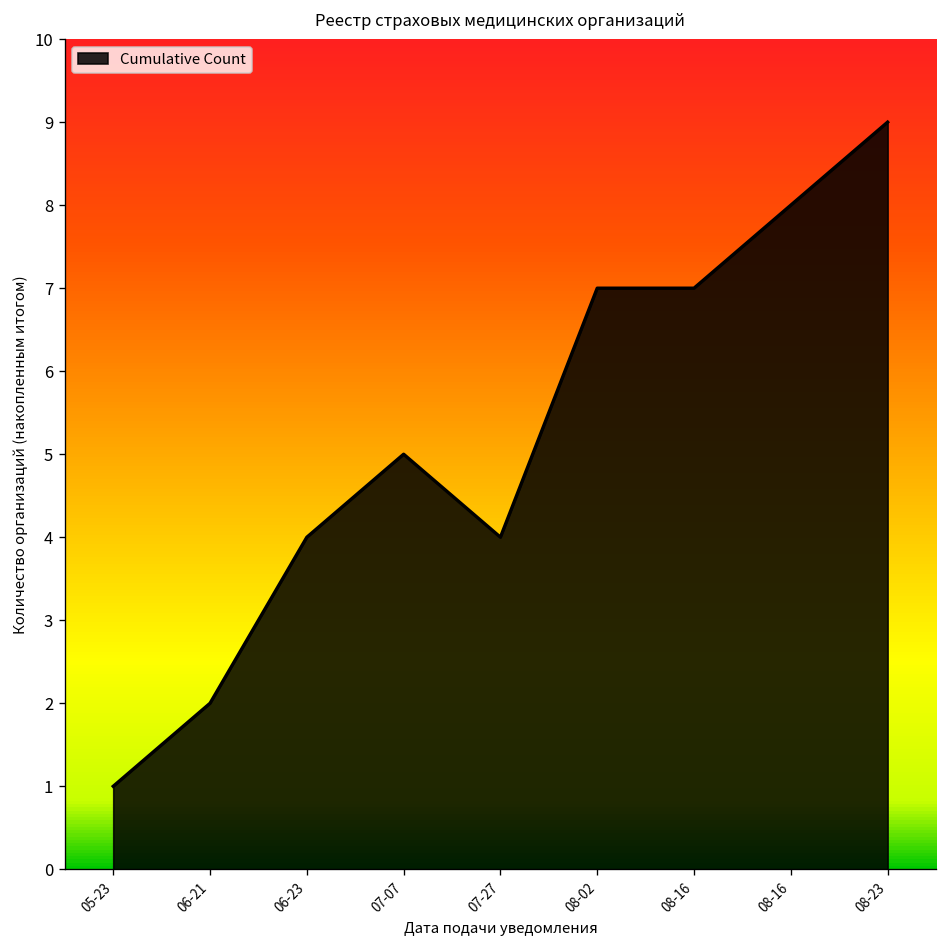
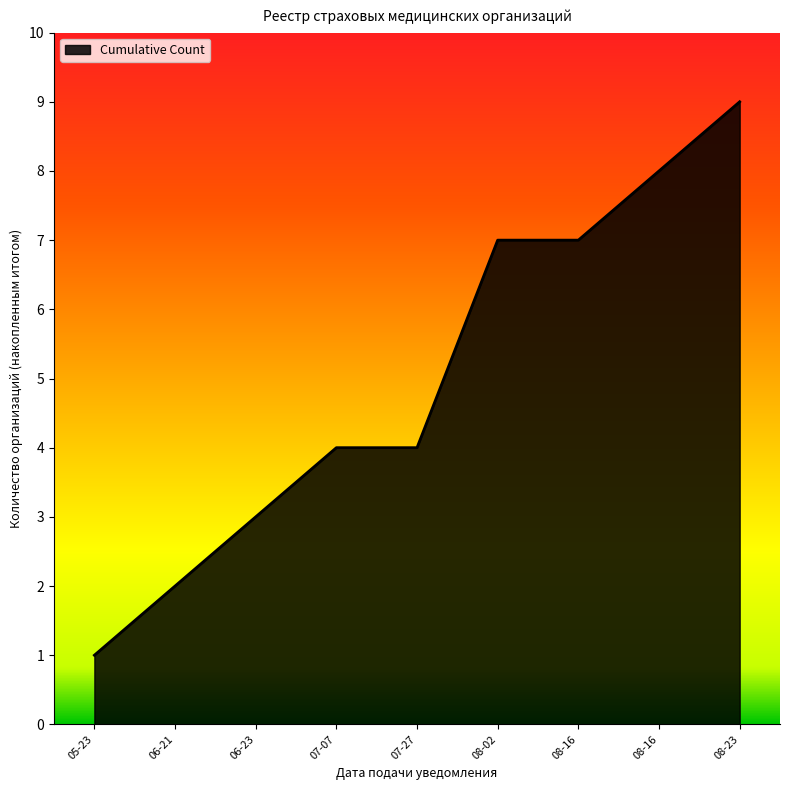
06-23: 4 -> 3
07-07: 5 -> 4
